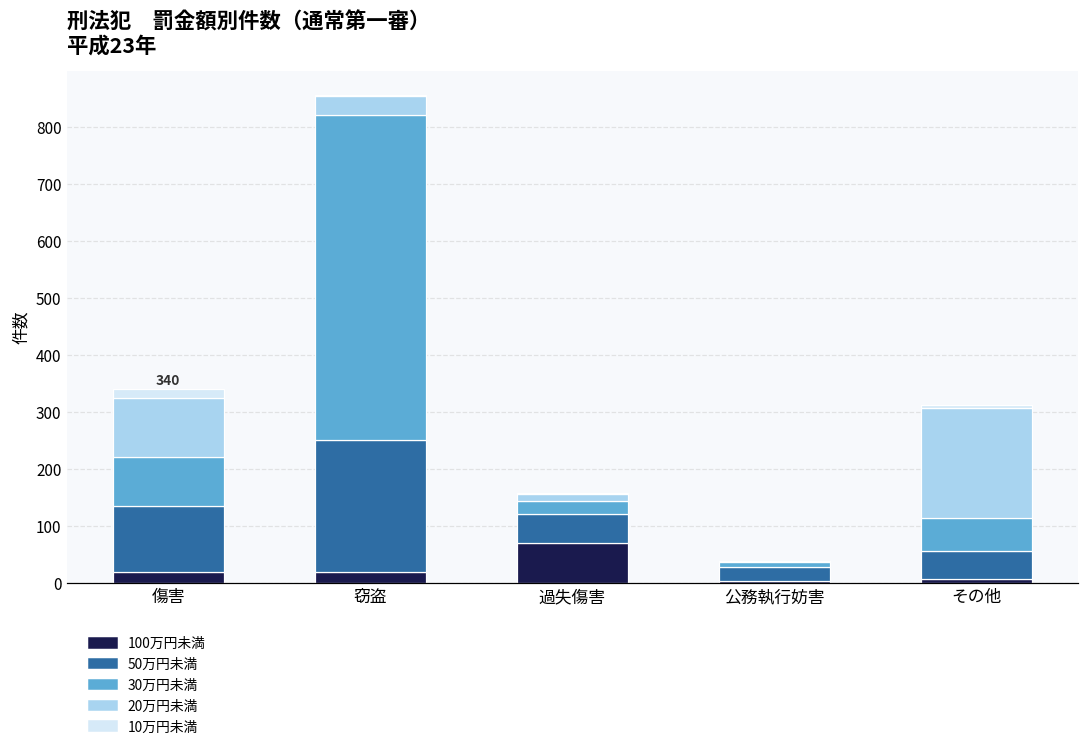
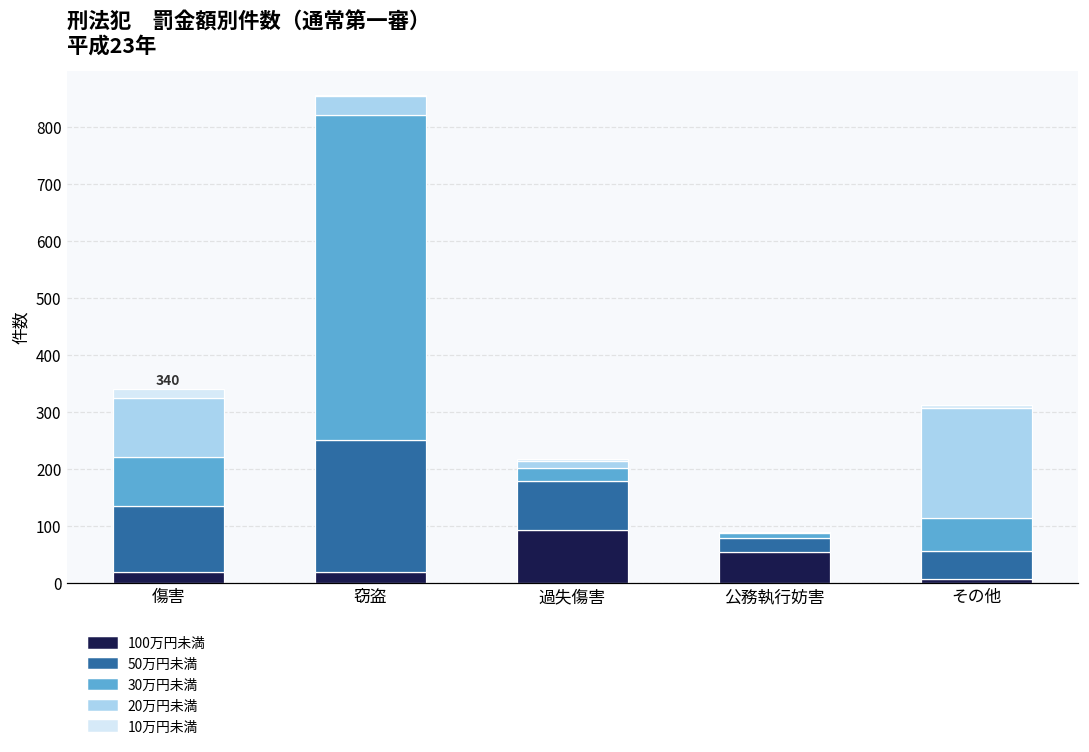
100万円未満, 過失傷害: 70 -> 90
50万円未満, 過失傷害: 50 -> 90
100万円未満, 公務執行妨害: 0 -> 60
